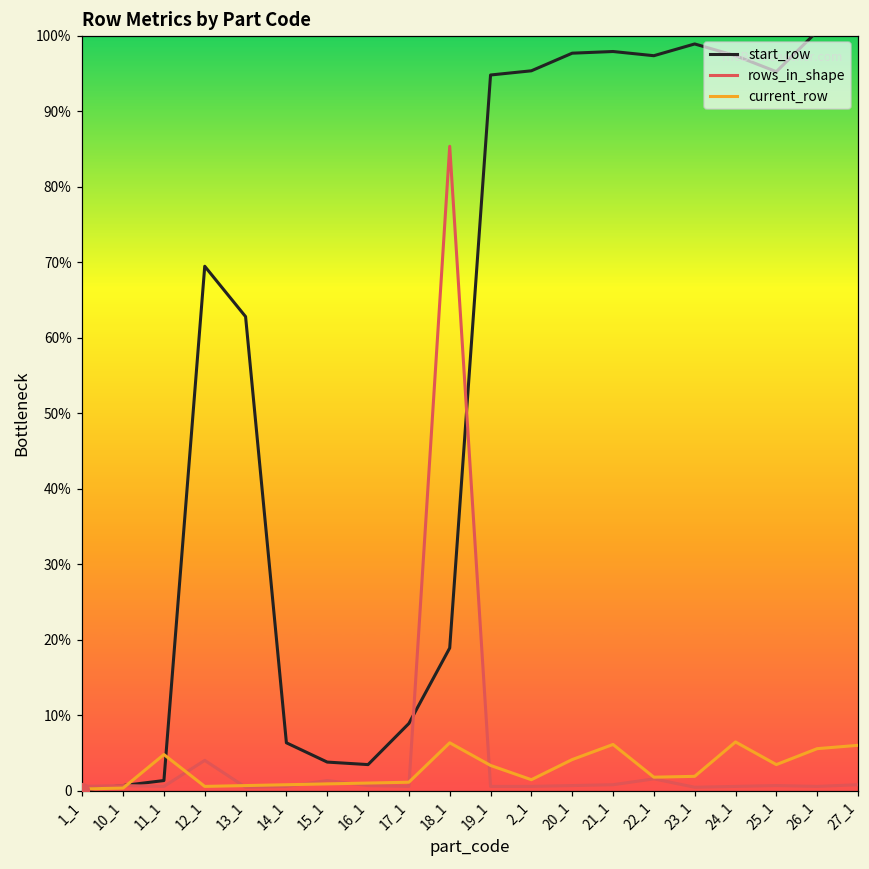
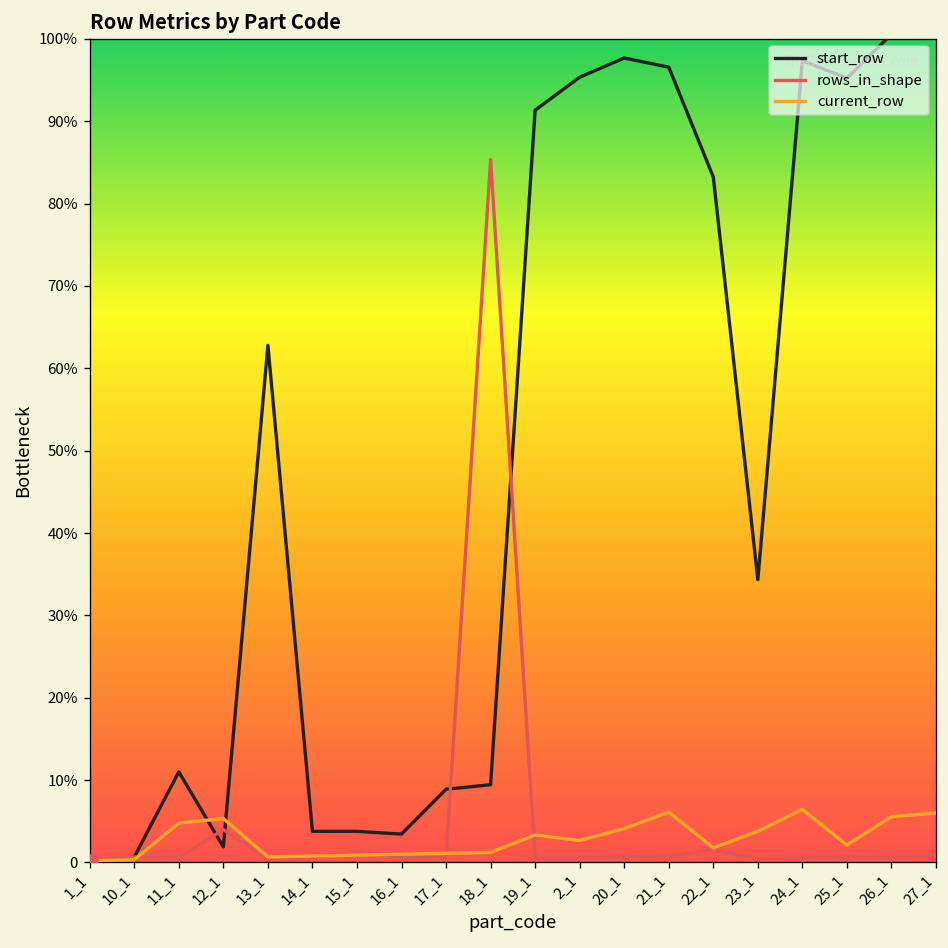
start_row, 11_1: 1% -> 11%
start_row, 12_1: 69% -> 2%
current_row, 12_1: 1% -> 5%
start_row, 14_1: 6% -> 4%
start_row, 18_1: 19% -> 9%
current_row, 18_1: 6% -> 1%
start_row, 19_1: 95% -> 91%
current_row, 2_1: 1% -> 3%
start_row, 21_1: 98% -> 97%
start_row, 22_1: 97% -> 83%
start_row, 23_1: 99% -> 34%
current_row, 23_1: 2% -> 4%
current_row, 25_1: 3% -> 2%
